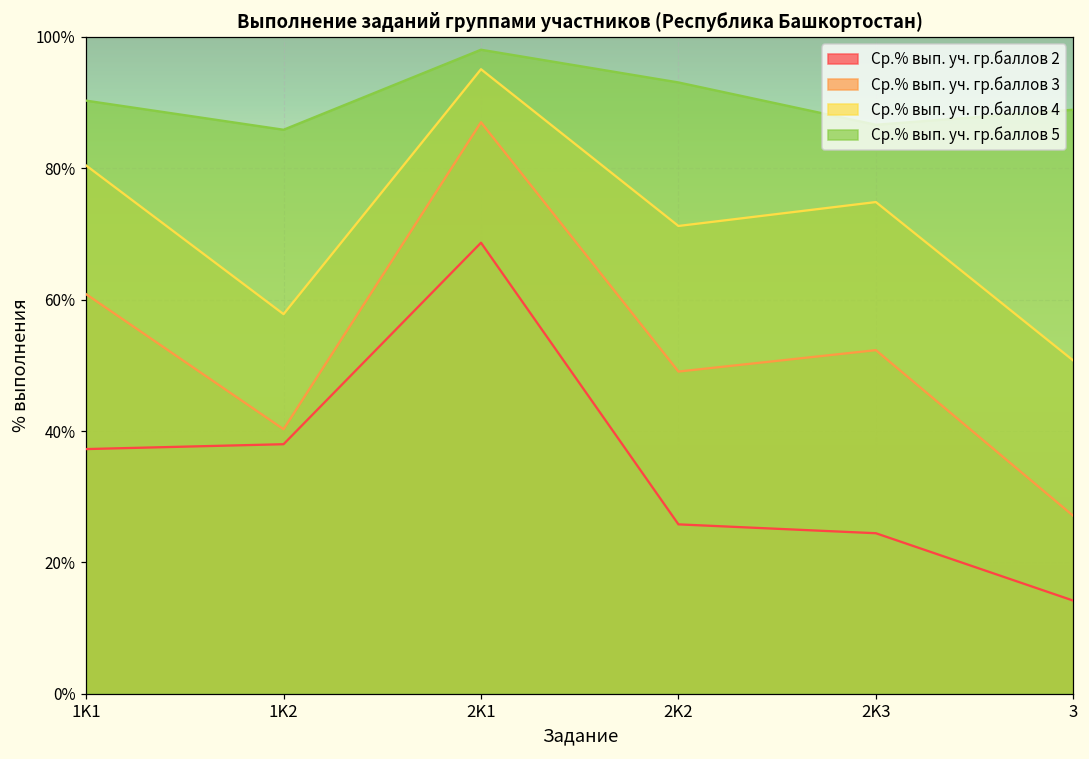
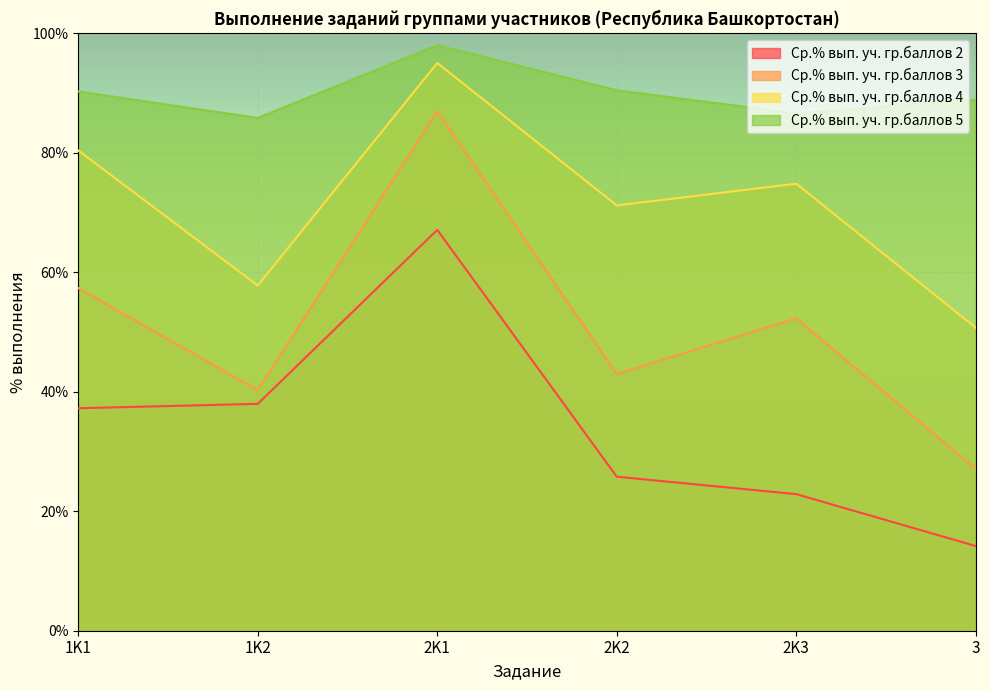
Ср.% вып. уч. гр.баллов 3, 1K1: 61% -> 57%
Ср.% вып. уч. гр.баллов 2, 2K1: 69% -> 67%
Ср.% вып. уч. гр.баллов 3, 2K2: 49% -> 43%
Ср.% вып. уч. гр.баллов 5, 2K2: 93% -> 90%
Ср.% вып. уч. гр.баллов 2, 2K3: 24% -> 23%
